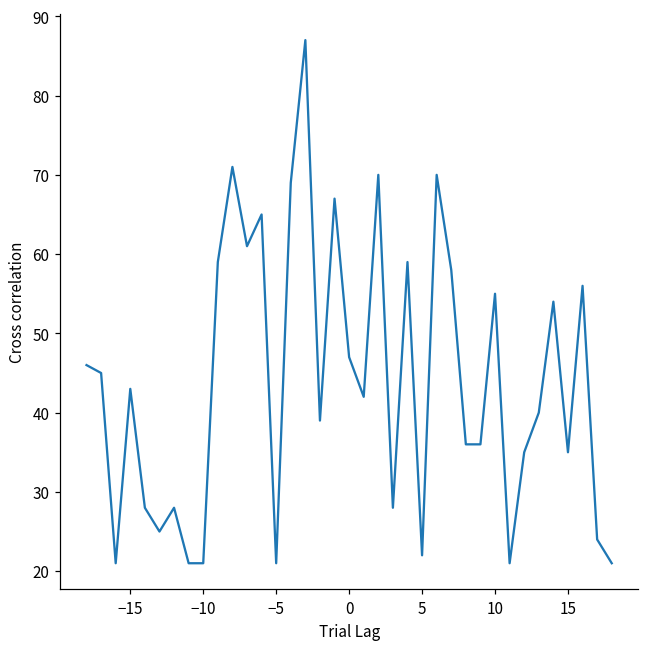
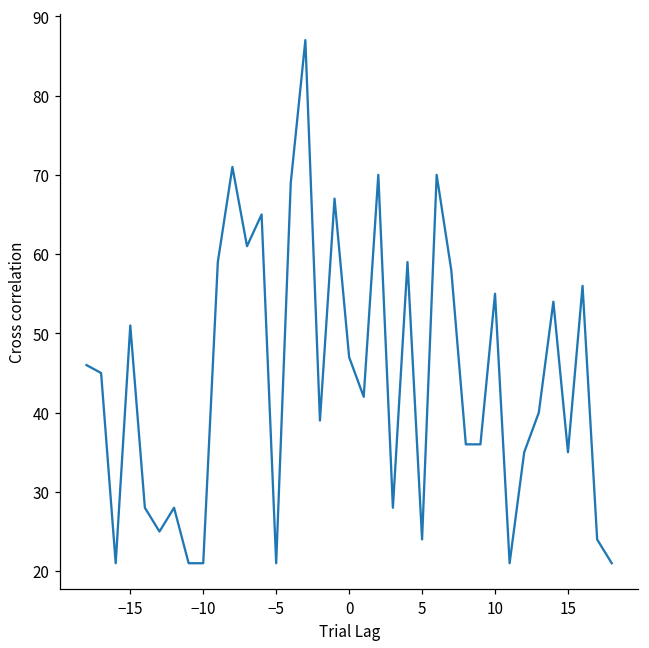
−15: 43 -> 51
5: 22 -> 24
